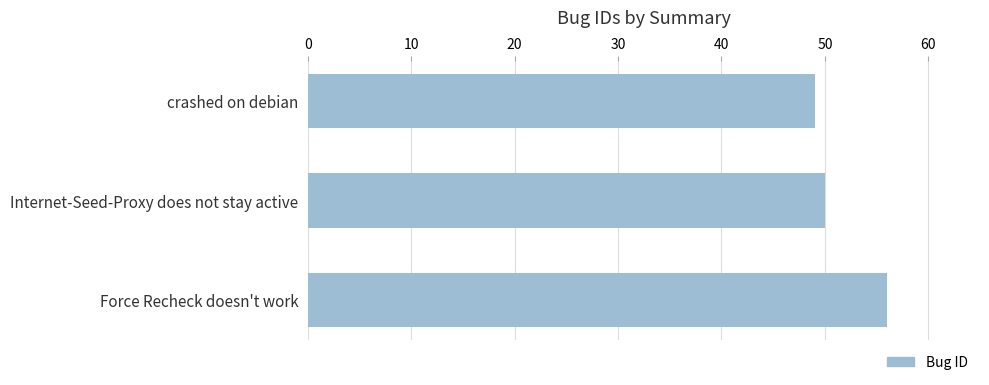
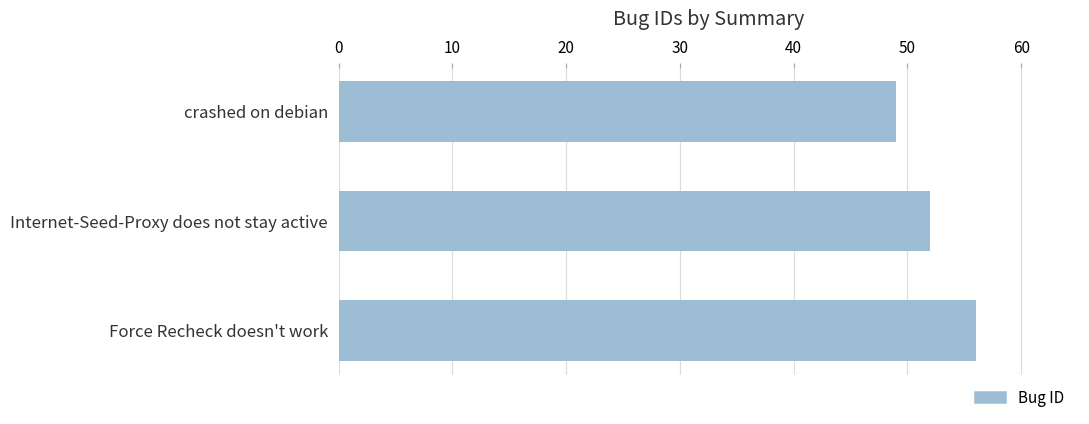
Internet-Seed-Proxy does not stay active: 50 -> 52
